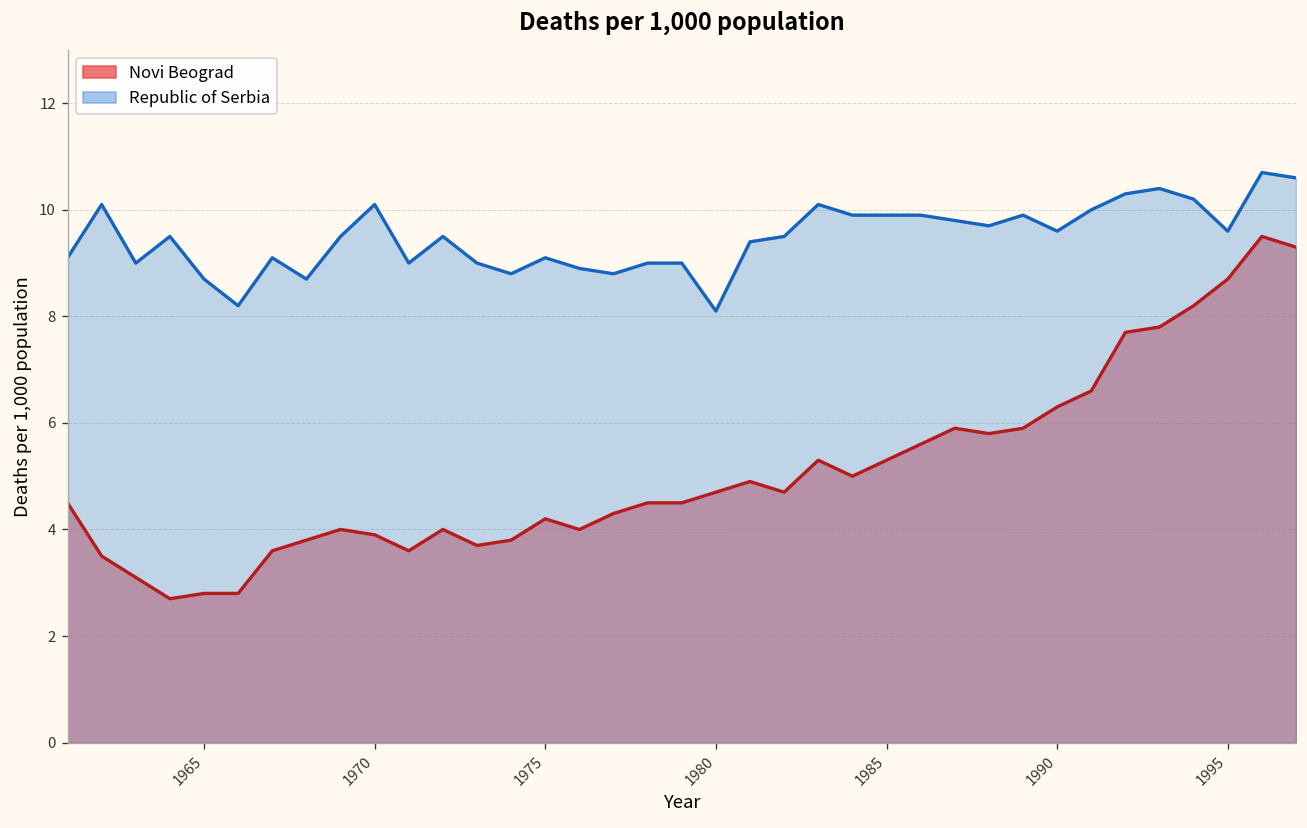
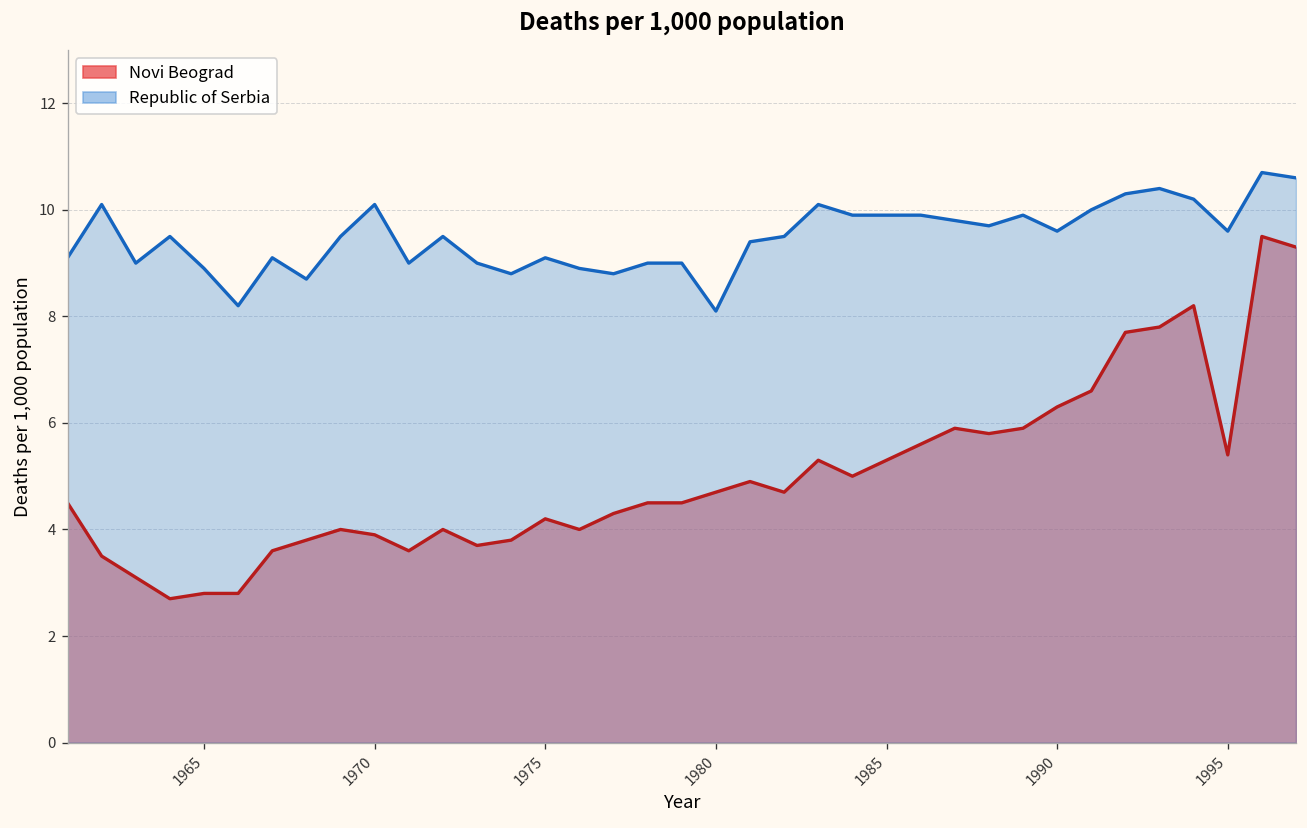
Republic of Serbia, 1965: 8.7 -> 8.9
Novi Beograd, 1995: 8.7 -> 5.4
